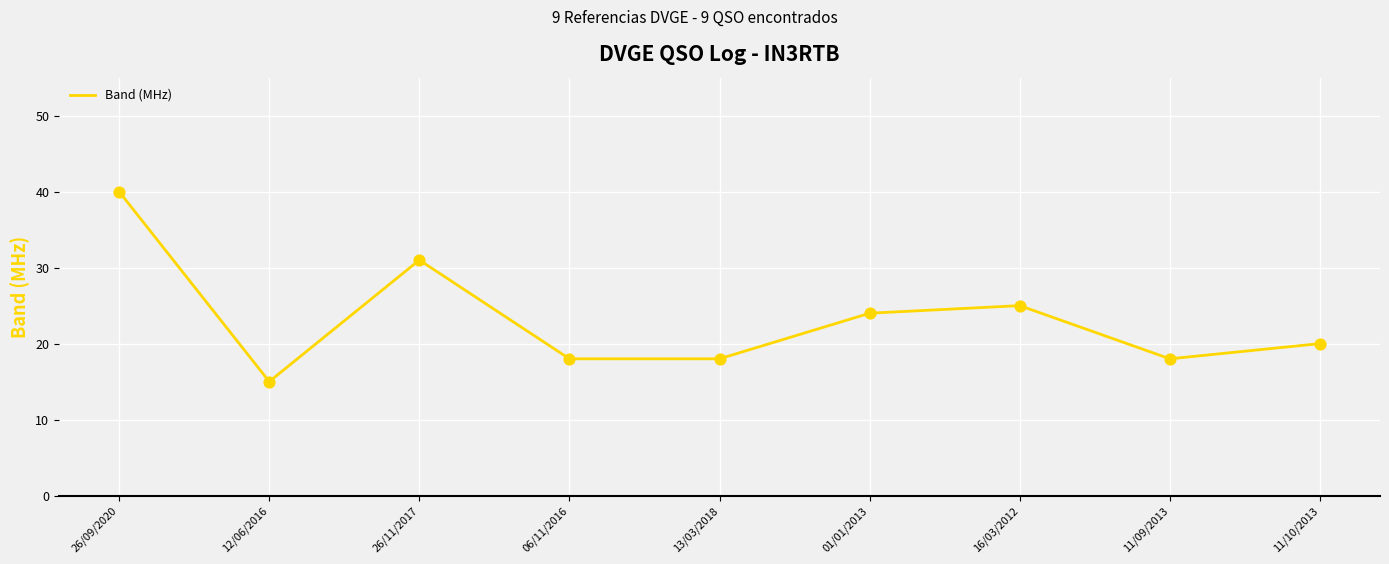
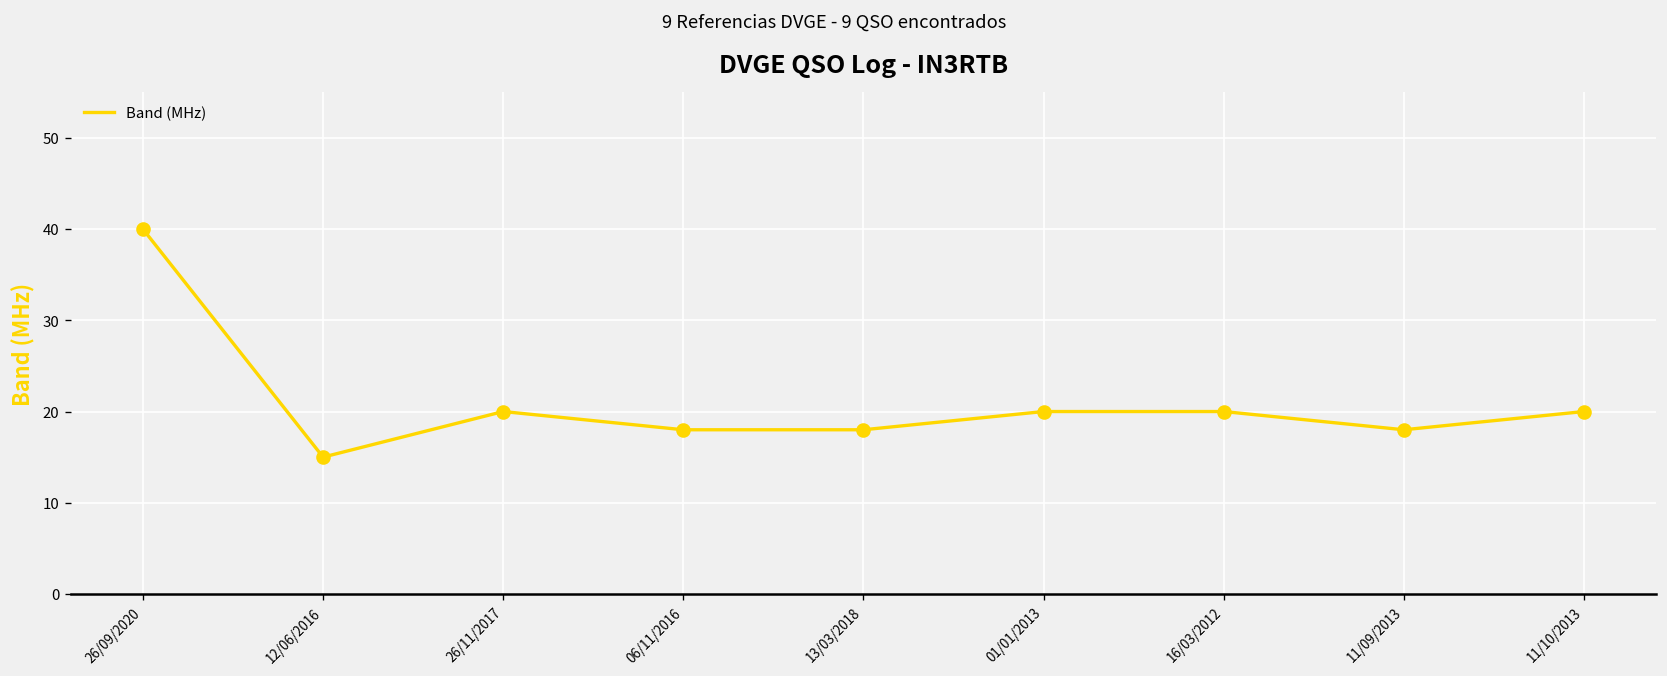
26/11/2017: 31 -> 20
01/01/2013: 24 -> 20
16/03/2012: 25 -> 20
